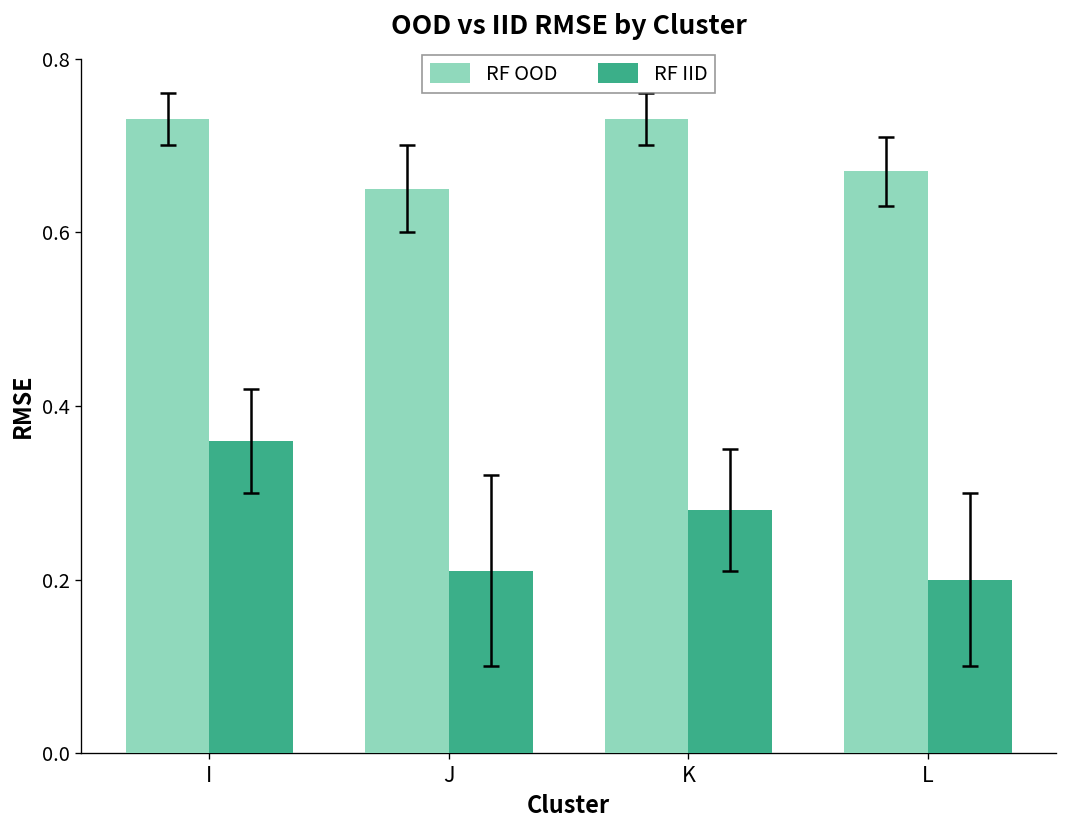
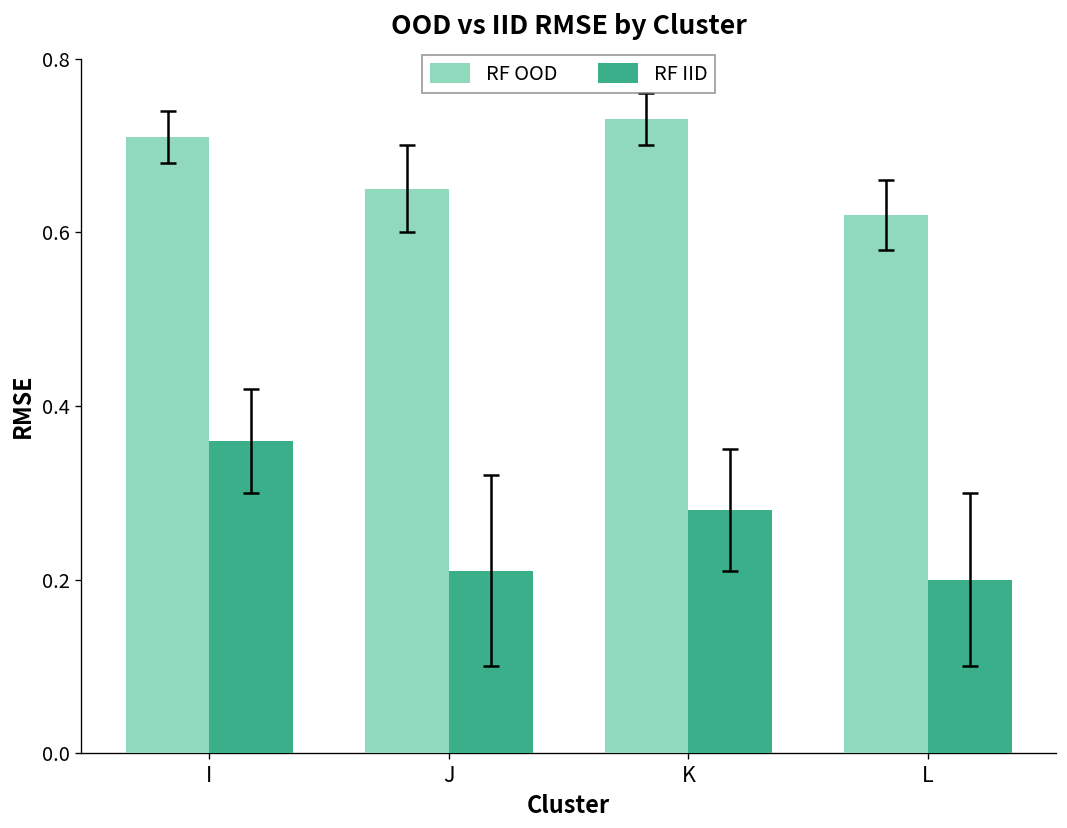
RF OOD, I: 0.73 -> 0.71
RF OOD, L: 0.67 -> 0.62
